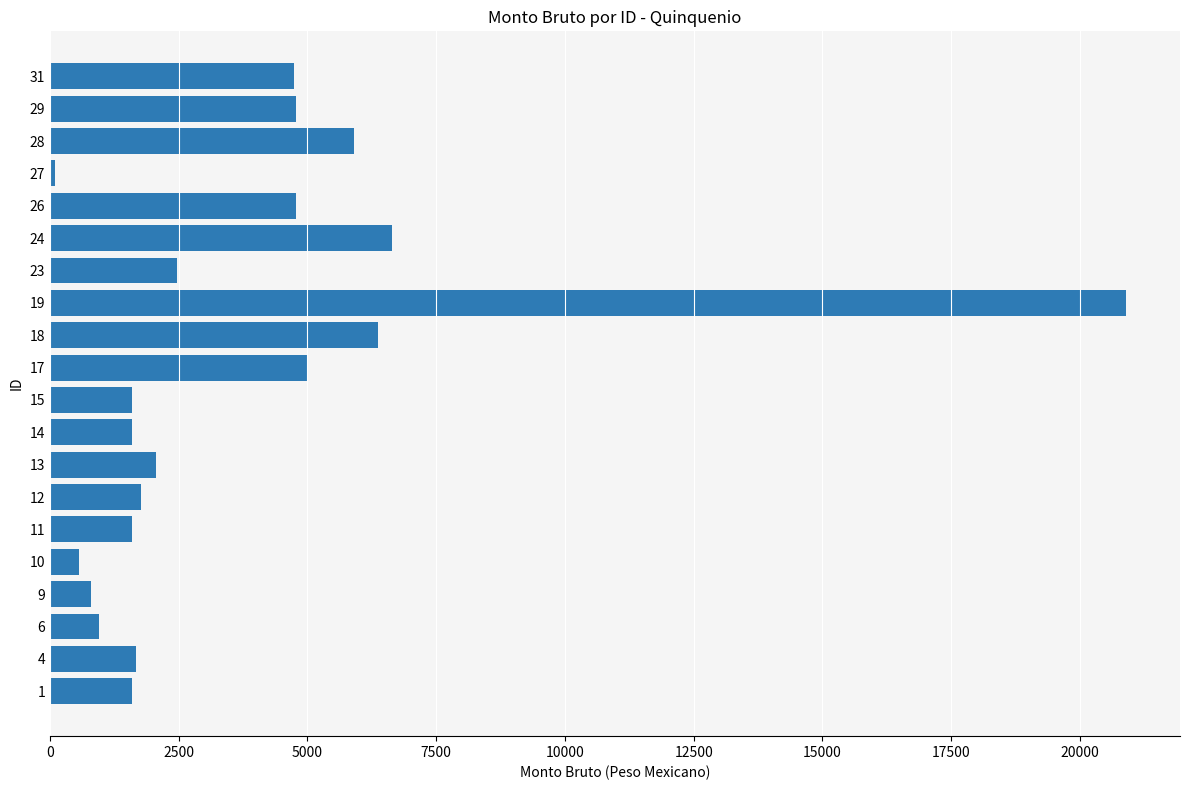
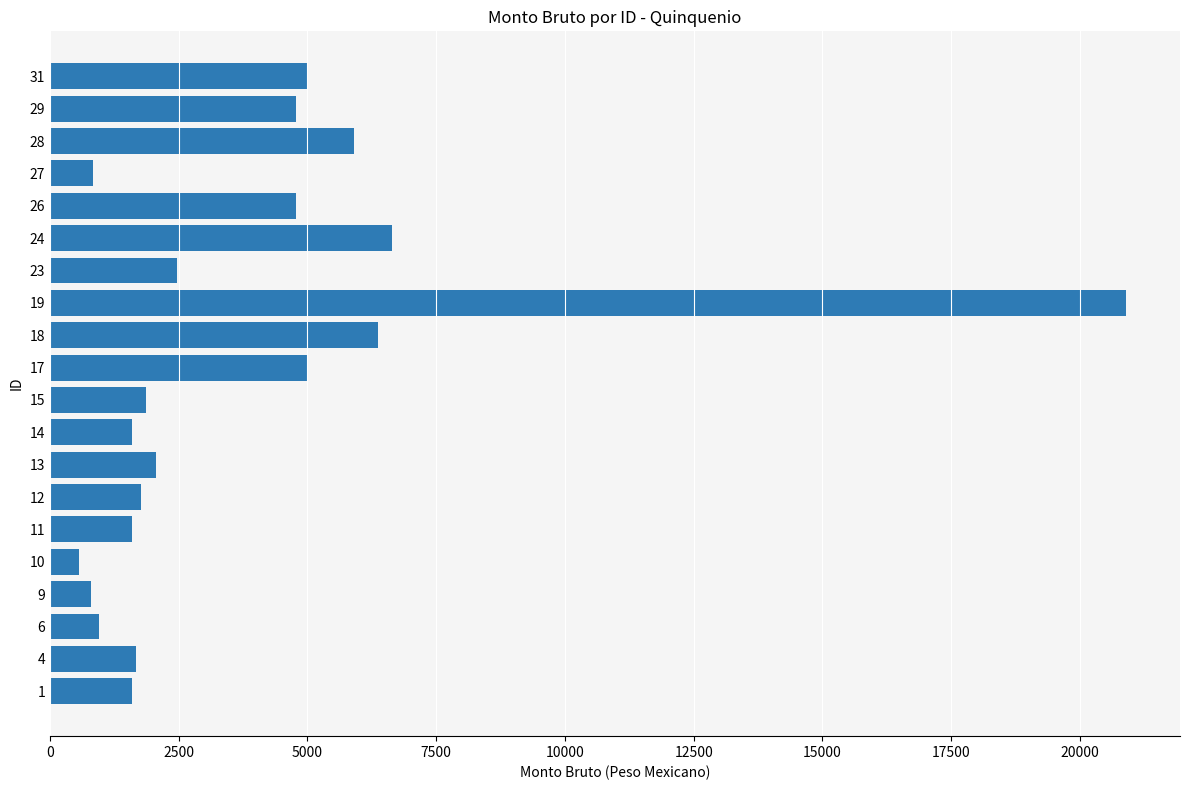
31: 4700 -> 5000
27: 100 -> 800
15: 1600 -> 1900
